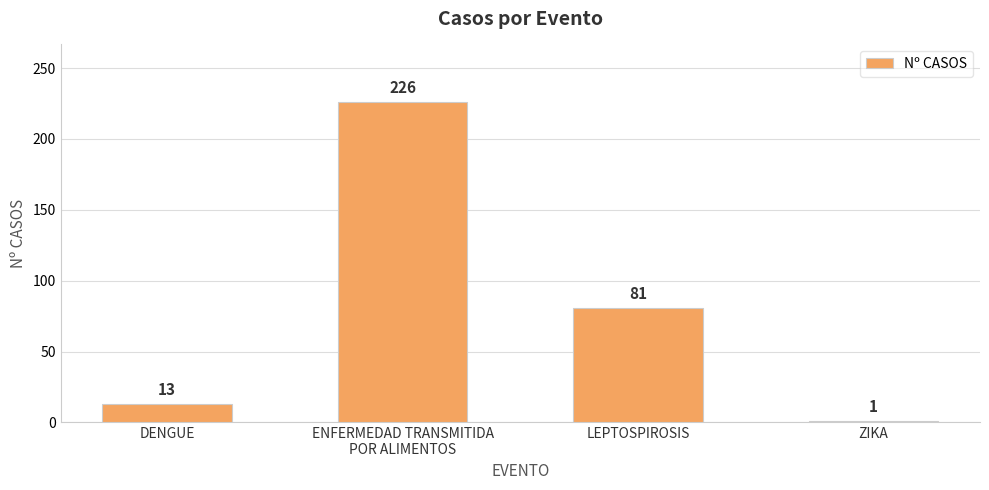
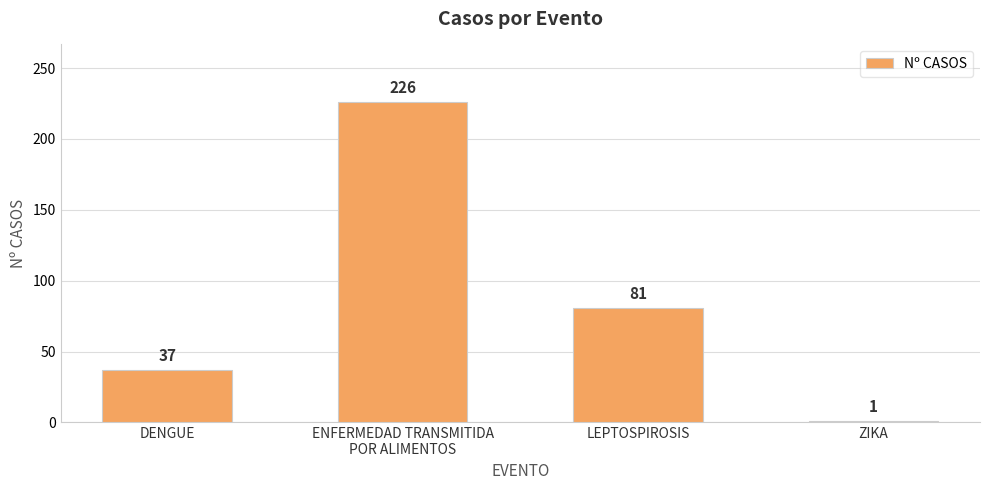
DENGUE: 13 -> 37
